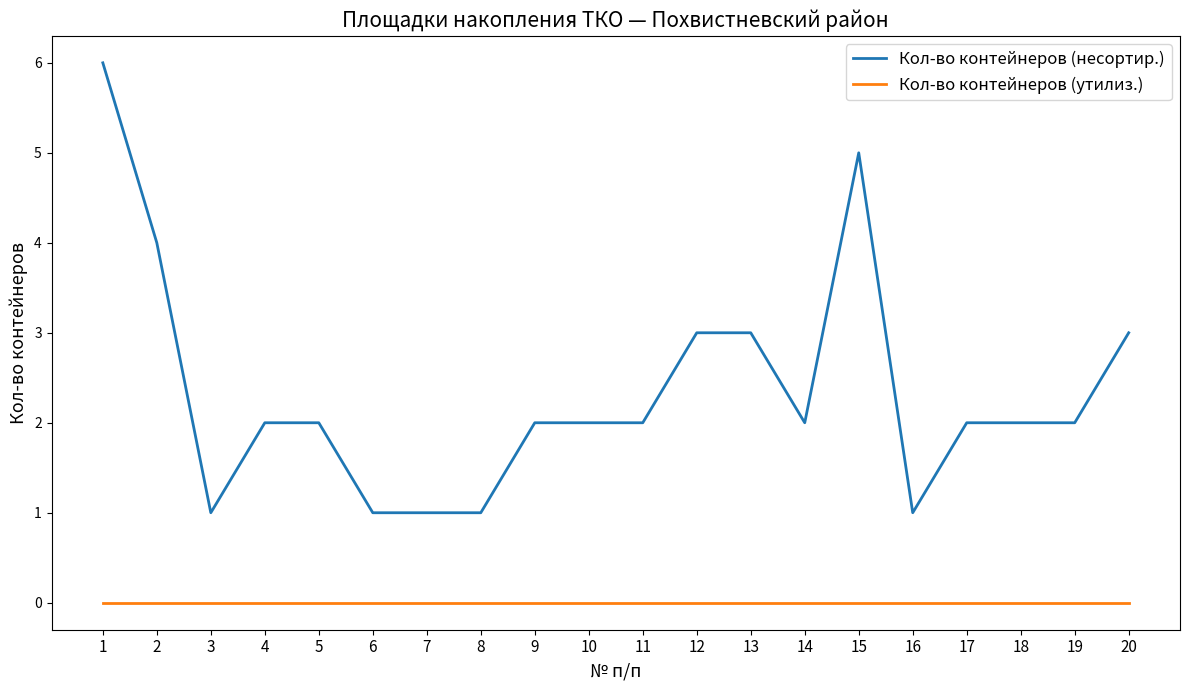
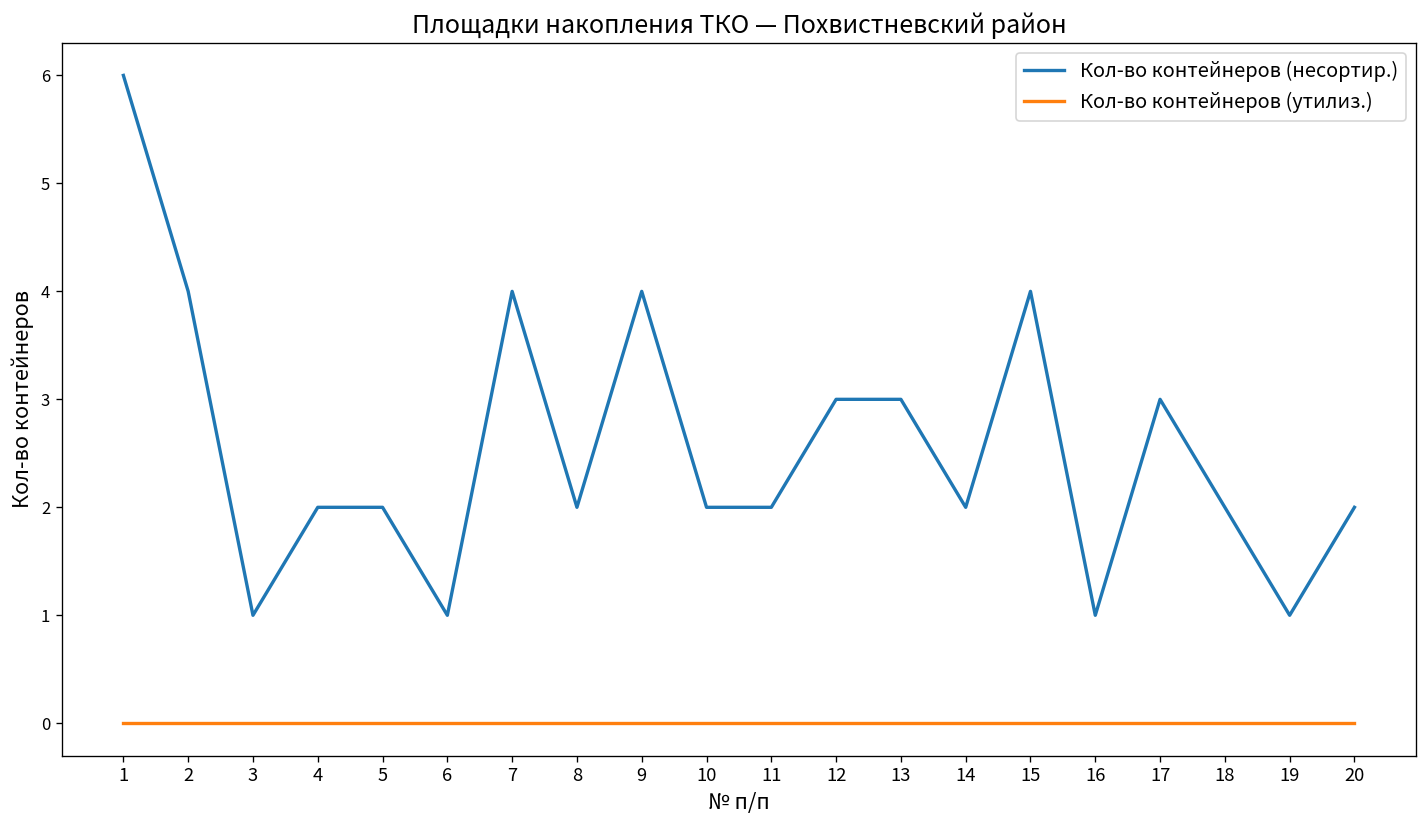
Кол-во контейнеров (несортир.), 7: 1 -> 4
Кол-во контейнеров (несортир.), 8: 1 -> 2
Кол-во контейнеров (несортир.), 9: 2 -> 4
Кол-во контейнеров (несортир.), 15: 5 -> 4
Кол-во контейнеров (несортир.), 17: 2 -> 3
Кол-во контейнеров (несортир.), 19: 2 -> 1
Кол-во контейнеров (несортир.), 20: 3 -> 2
